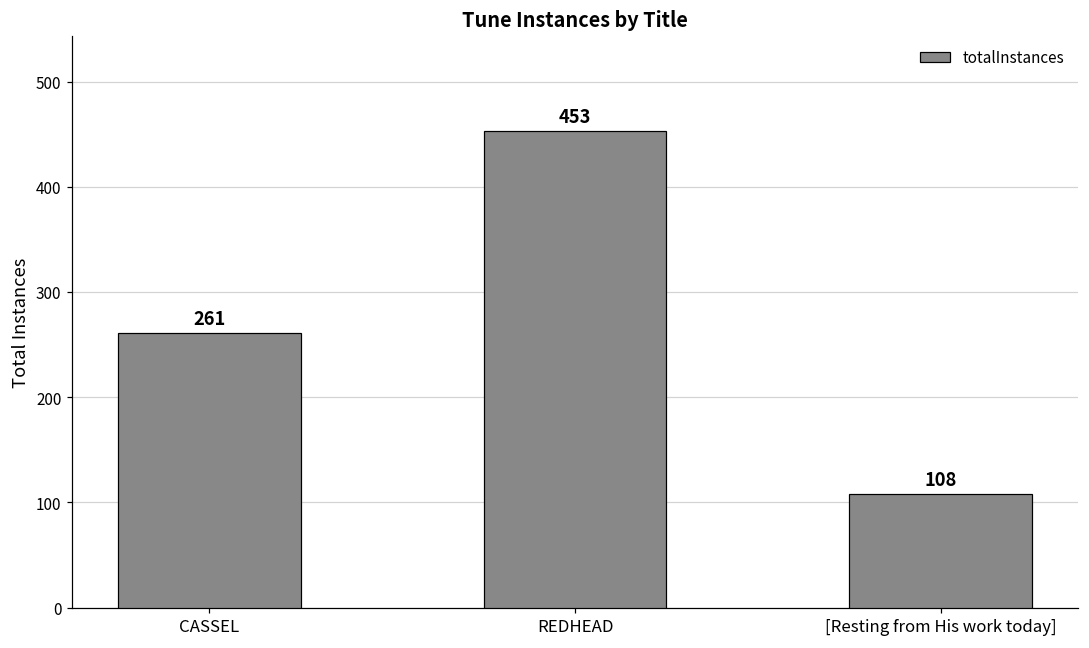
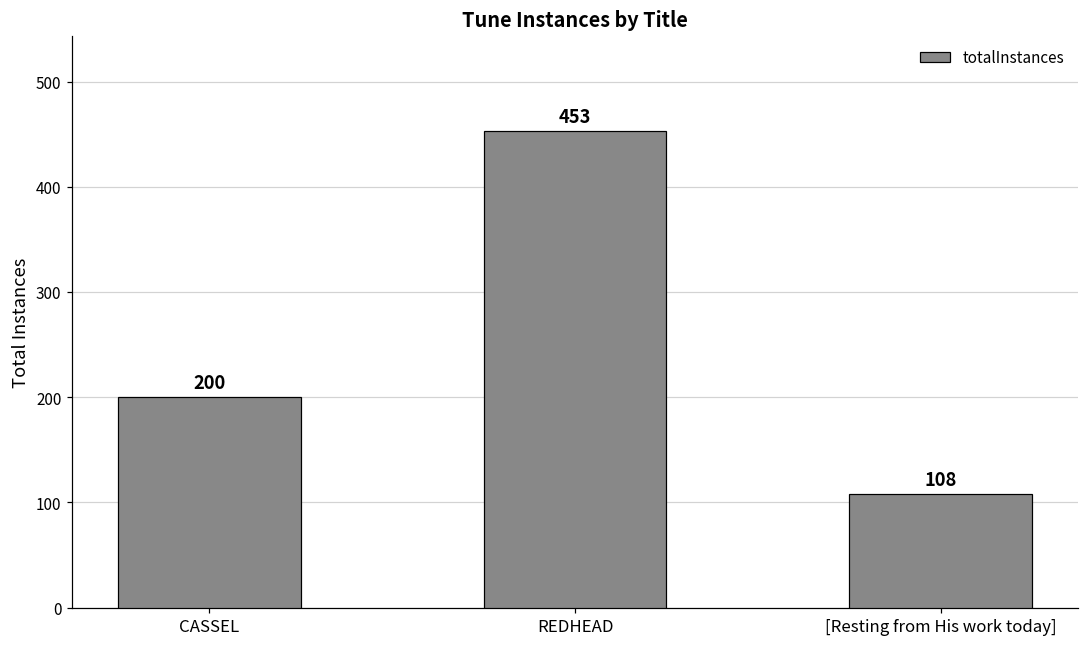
CASSEL: 261 -> 200
